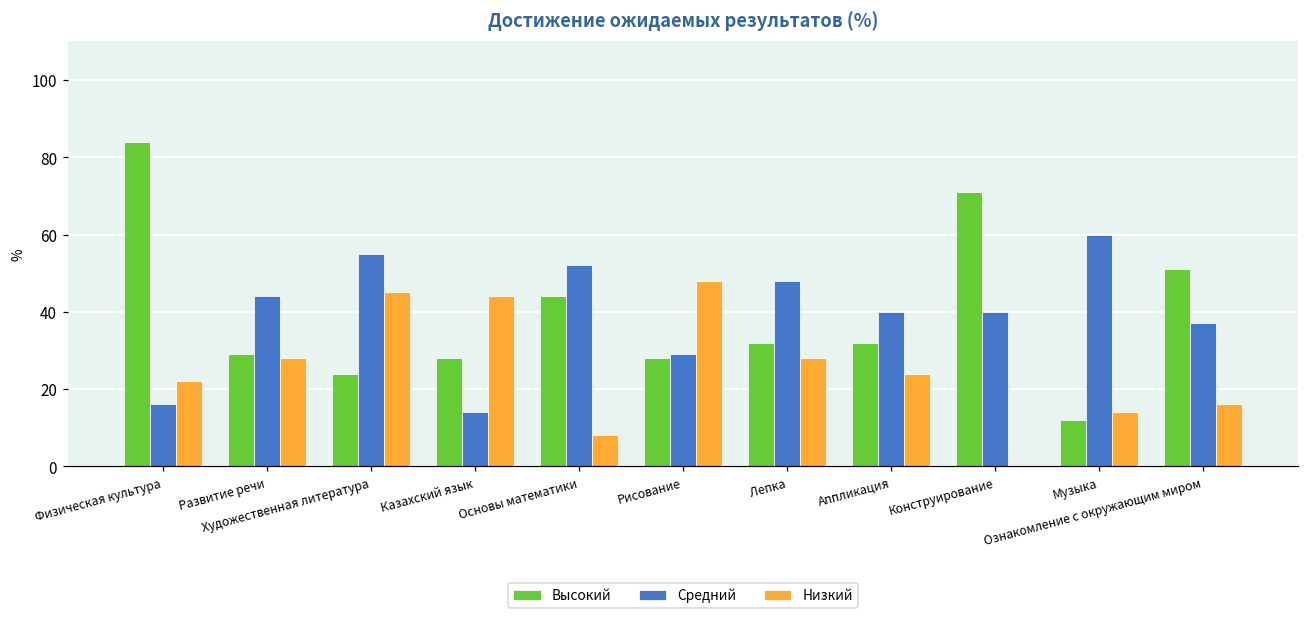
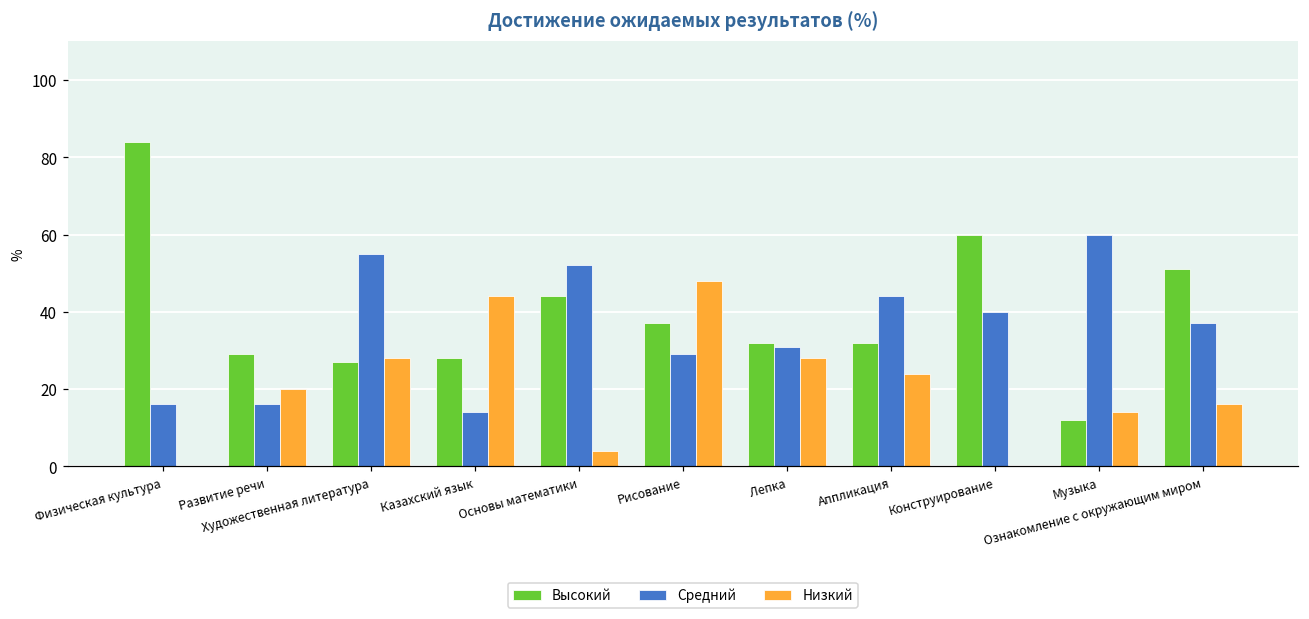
Низкий, Физическая культура: 22 -> 0
Средний, Развитие речи: 44 -> 16
Низкий, Развитие речи: 28 -> 20
Высокий, Художественная литература: 24 -> 27
Низкий, Художественная литература: 45 -> 28
Низкий, Основы математики: 8 -> 4
Высокий, Рисование: 28 -> 37
Средний, Лепка: 48 -> 31
Средний, Аппликация: 40 -> 44
Высокий, Конструирование: 71 -> 60
